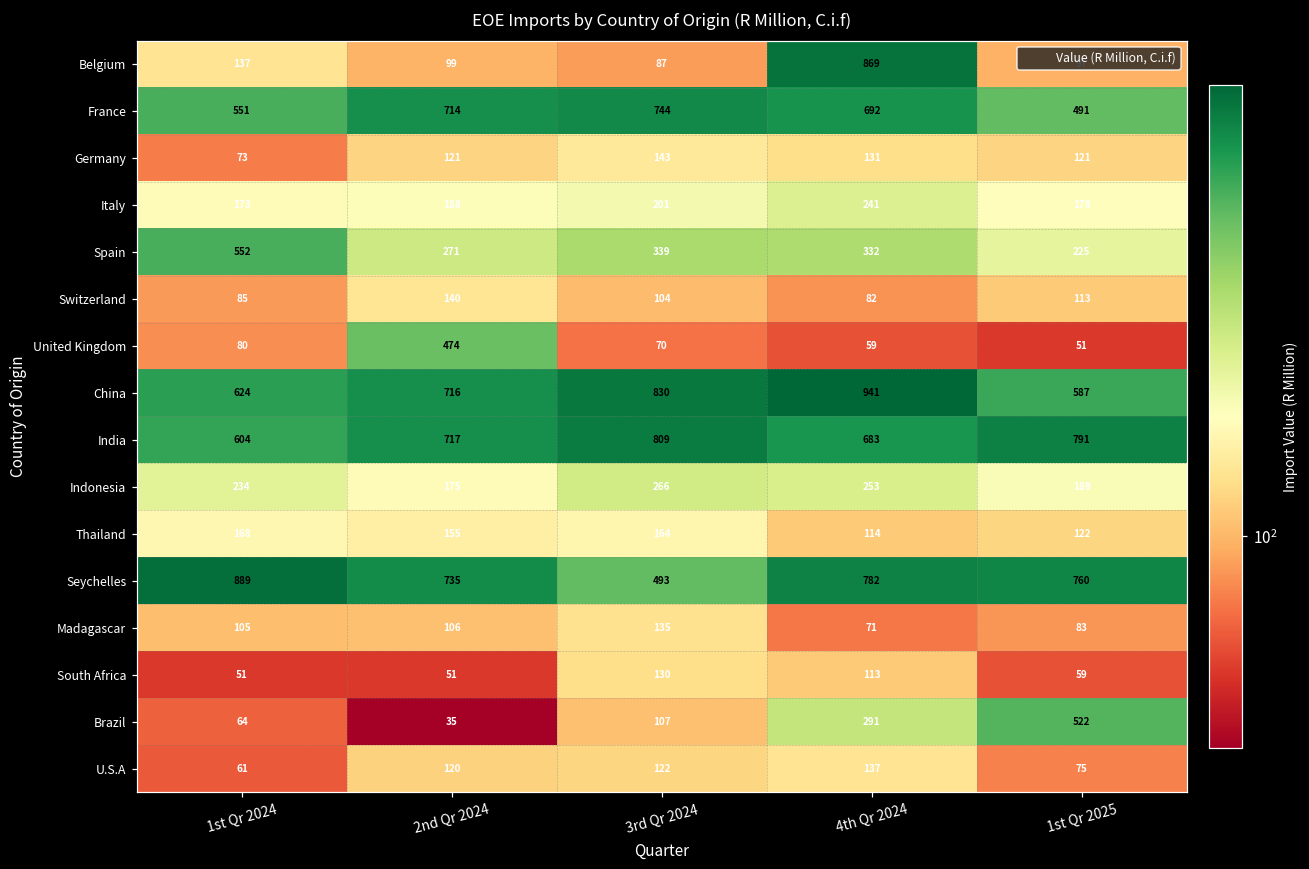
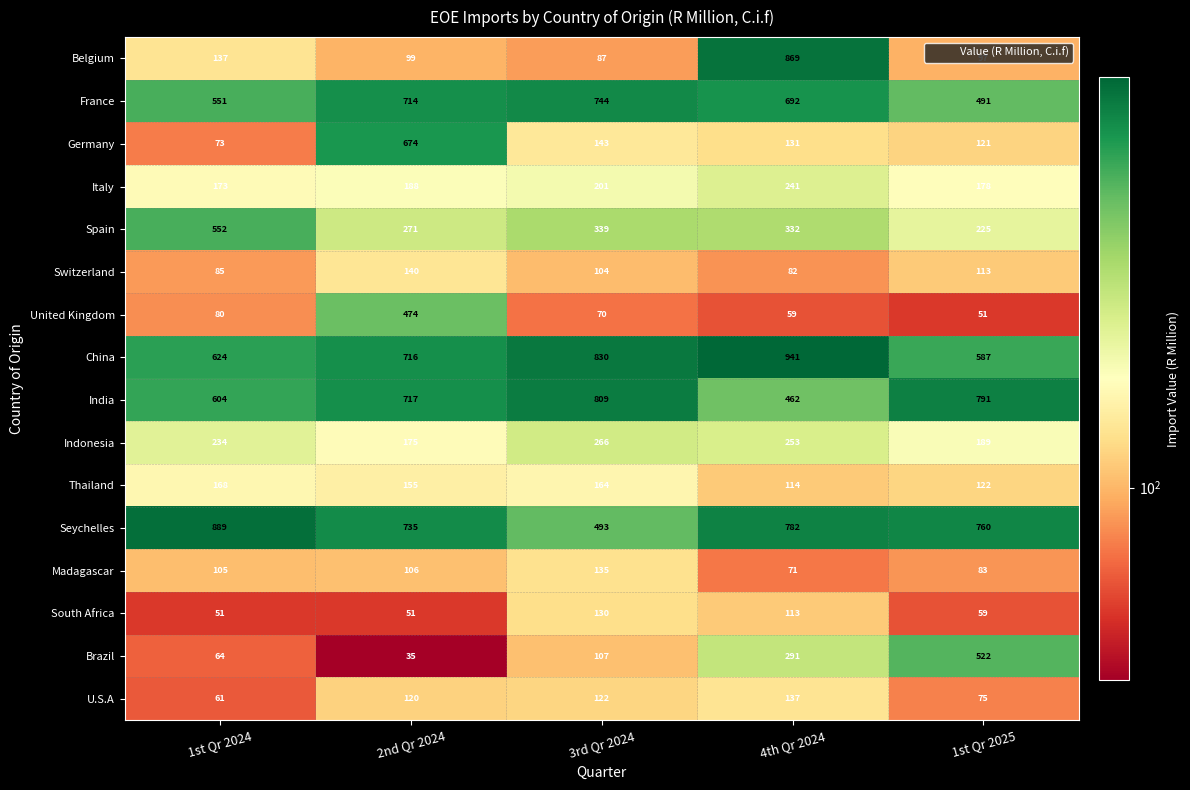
Germany, 2nd Qr 2024: 121 -> 674
India, 4th Qr 2024: 683 -> 462
